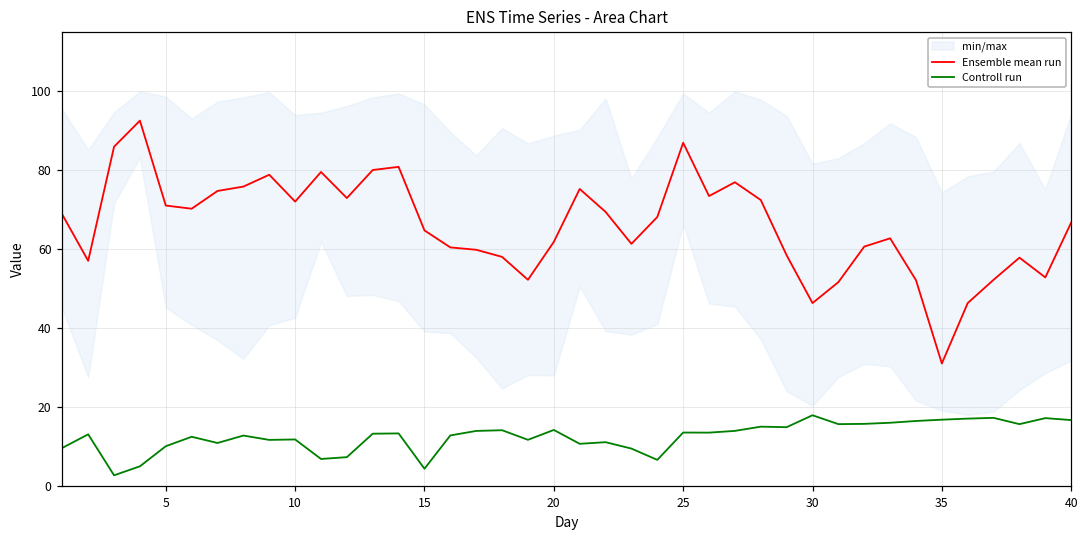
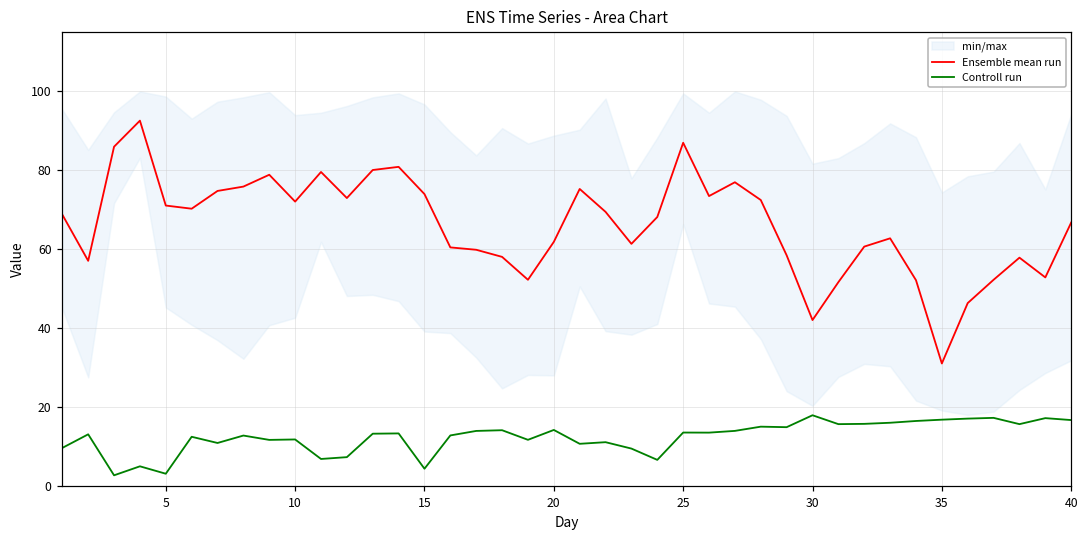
Controll run, 5: 10 -> 3
Ensemble mean run, 15: 65 -> 74
Ensemble mean run, 30: 46 -> 42
